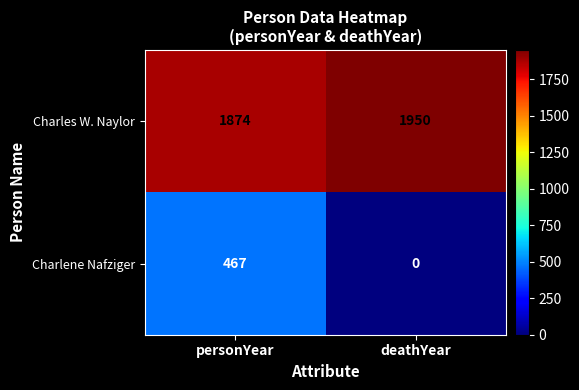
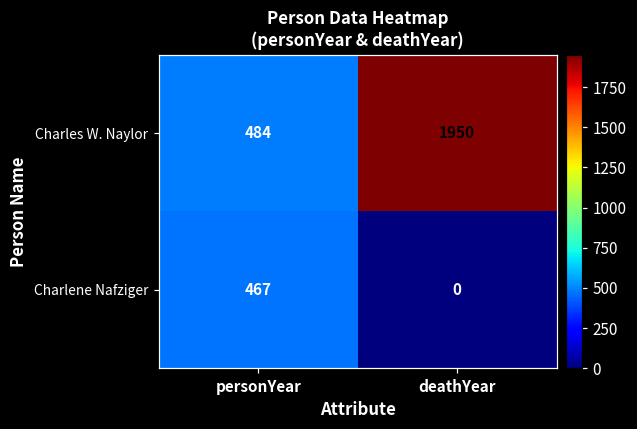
Charles W. Naylor, personYear: 1874 -> 484
